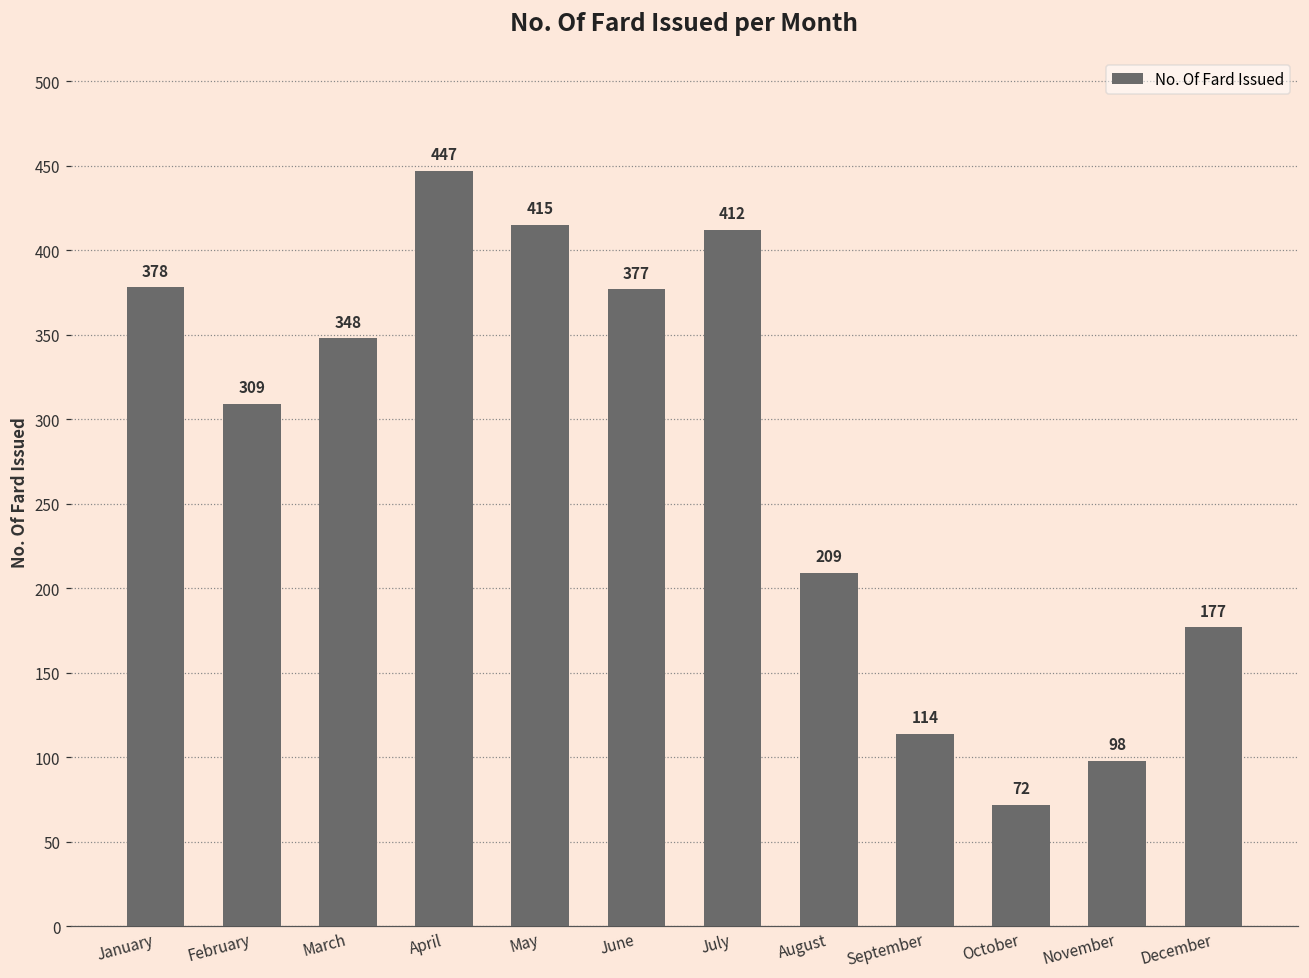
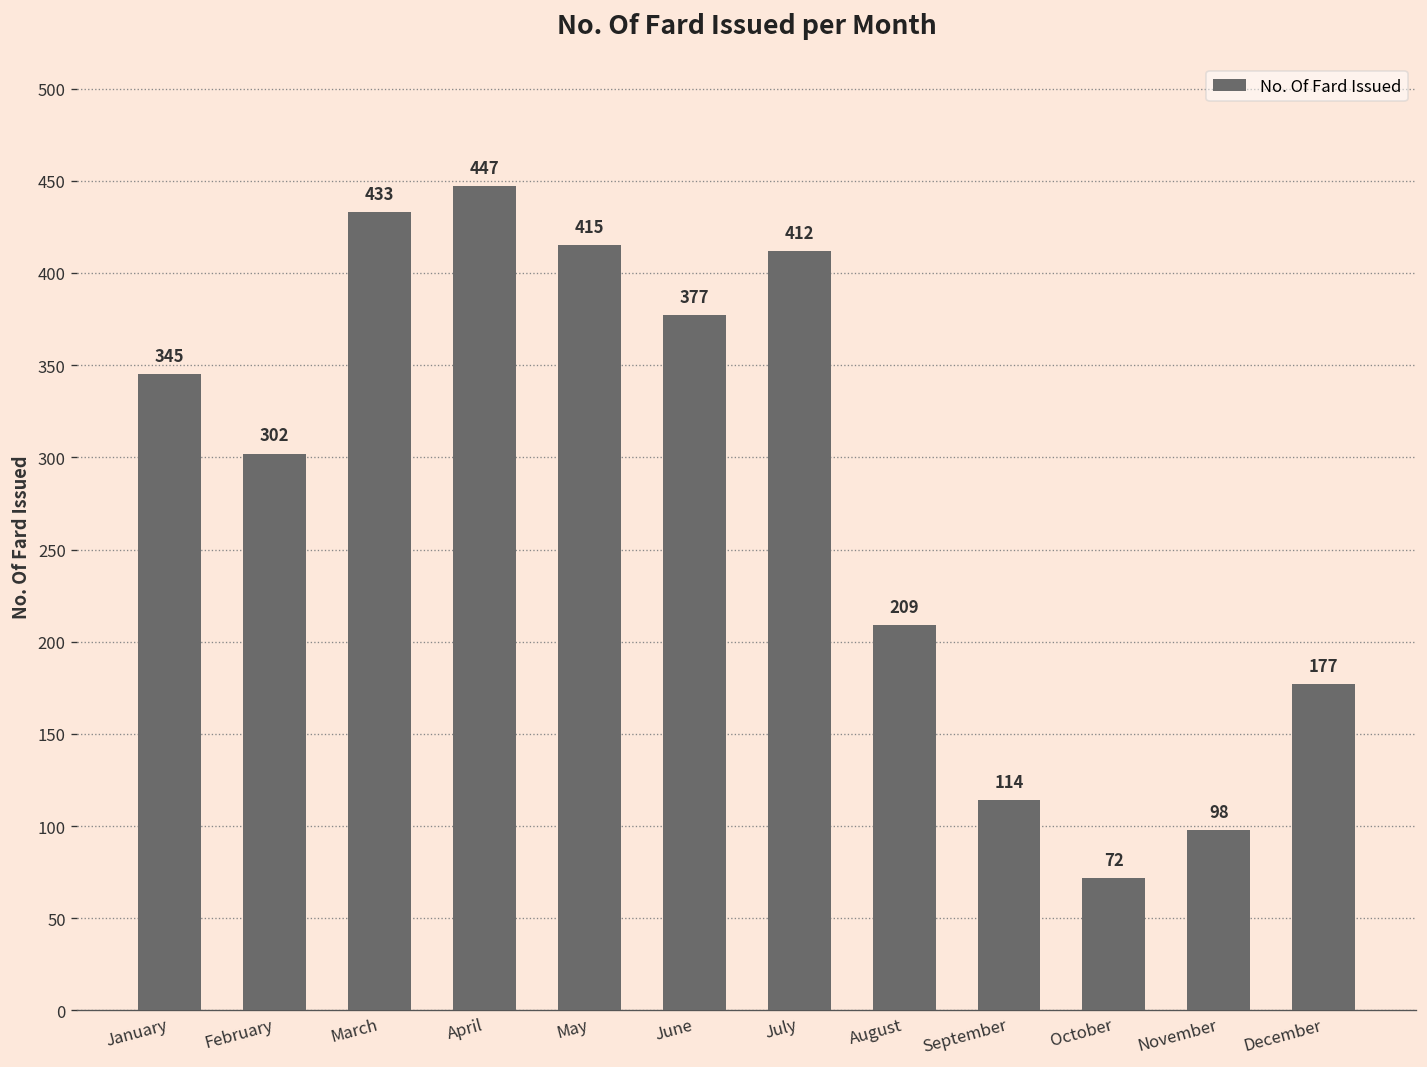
January: 378 -> 345
February: 309 -> 302
March: 348 -> 433
